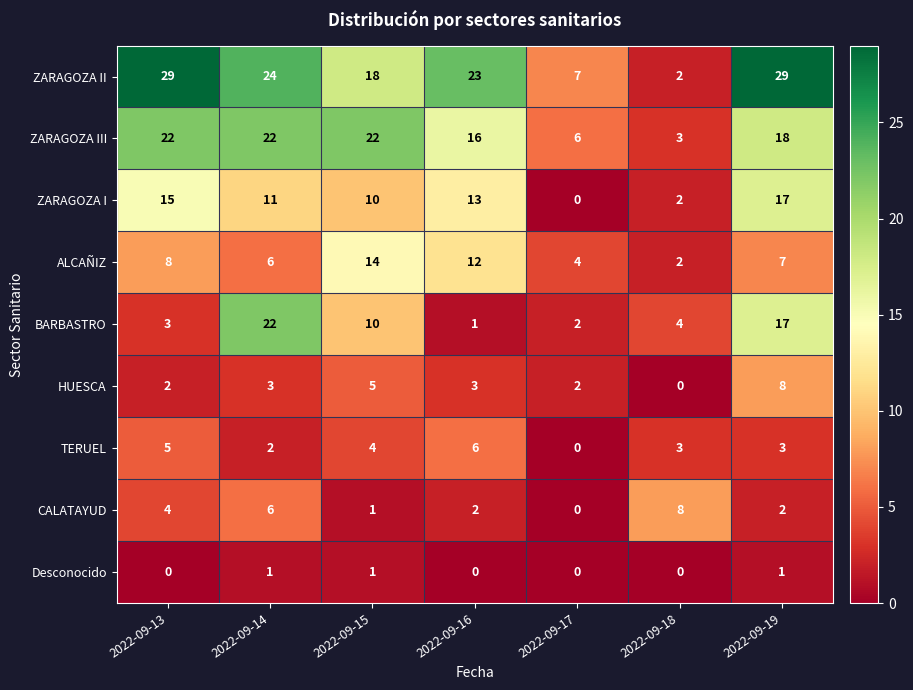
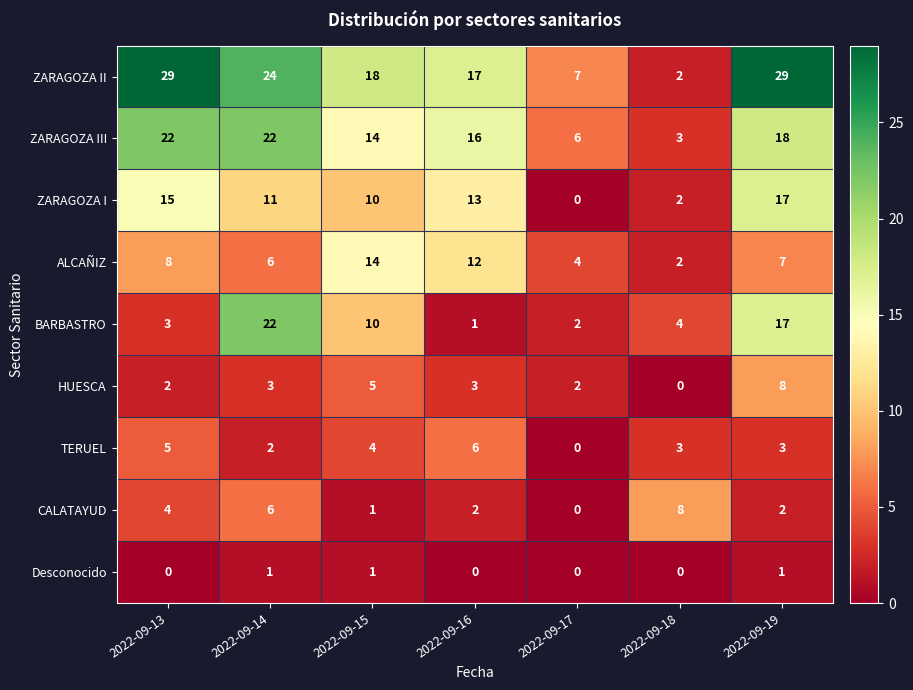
ZARAGOZA II, 2022-09-16: 23 -> 17
ZARAGOZA III, 2022-09-15: 22 -> 14
